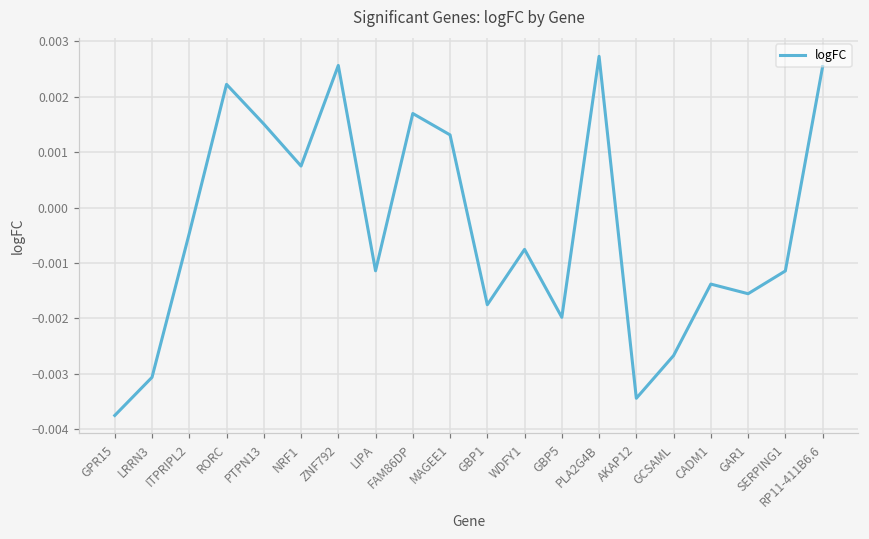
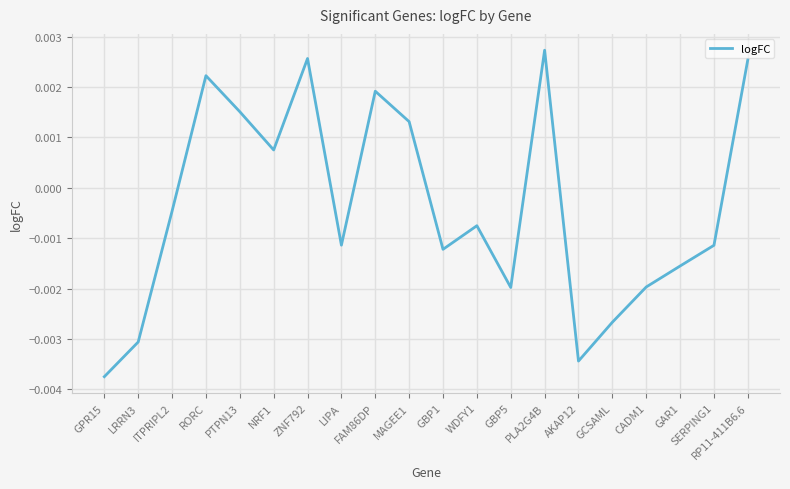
FAM86DP: 0.0017 -> 0.0019
GBP1: -0.0018 -> -0.0012
CADM1: -0.0014 -> -0.0020
